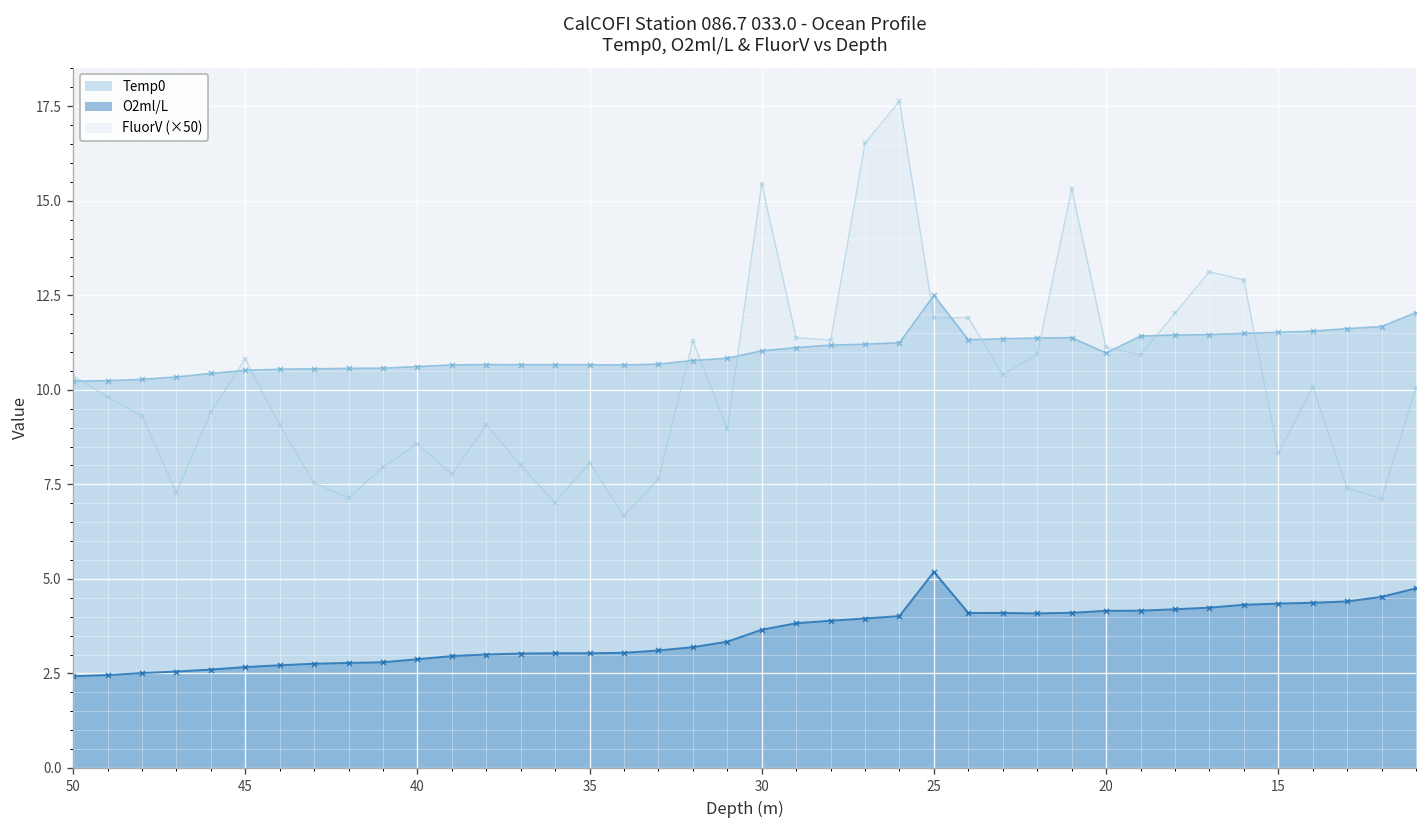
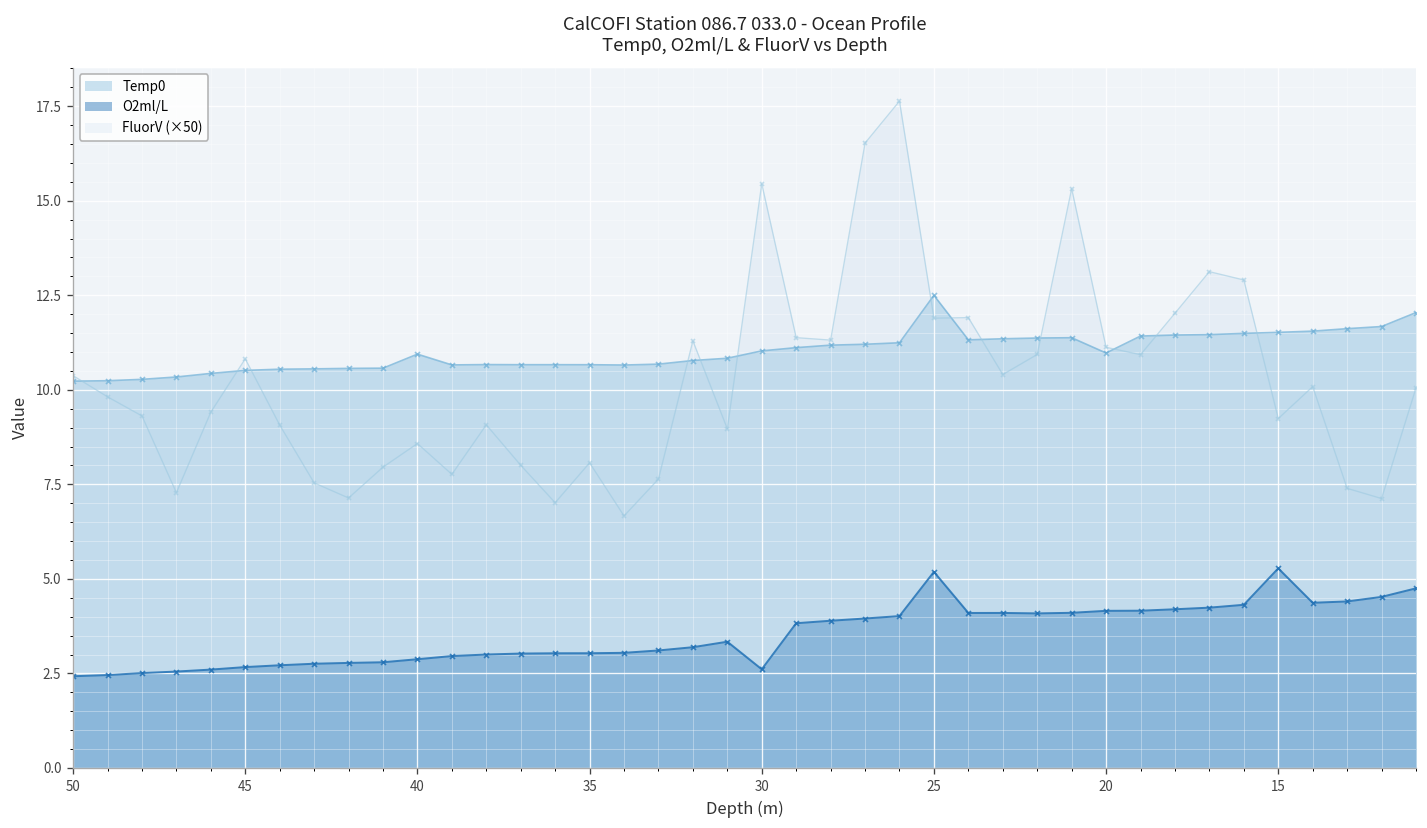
Temp0, 40: 10.6 -> 10.9
O2ml/L, 30: 3.7 -> 2.6
O2ml/L, 15: 4.3 -> 5.3
FluorV (×50), 15: 8.3 -> 9.2
